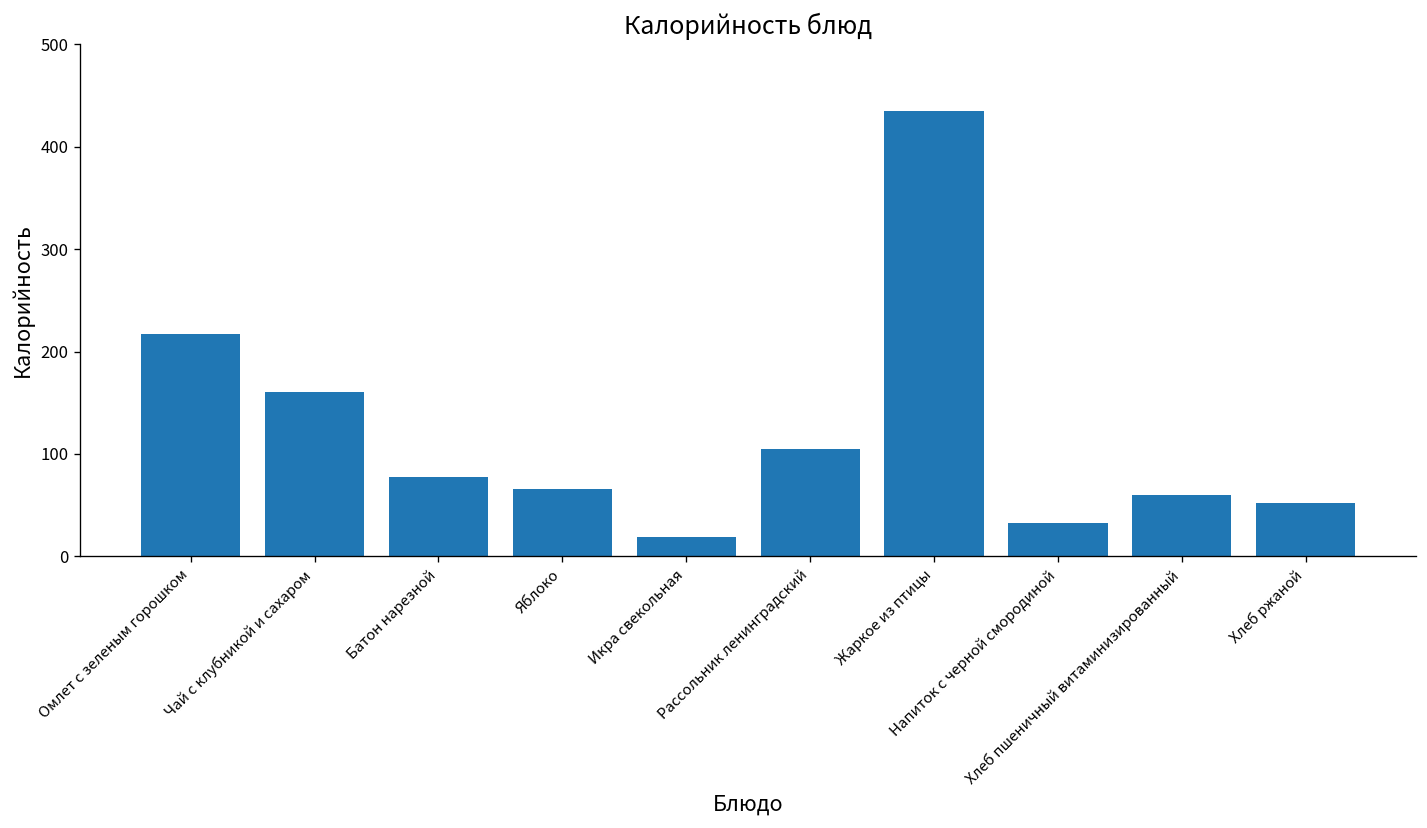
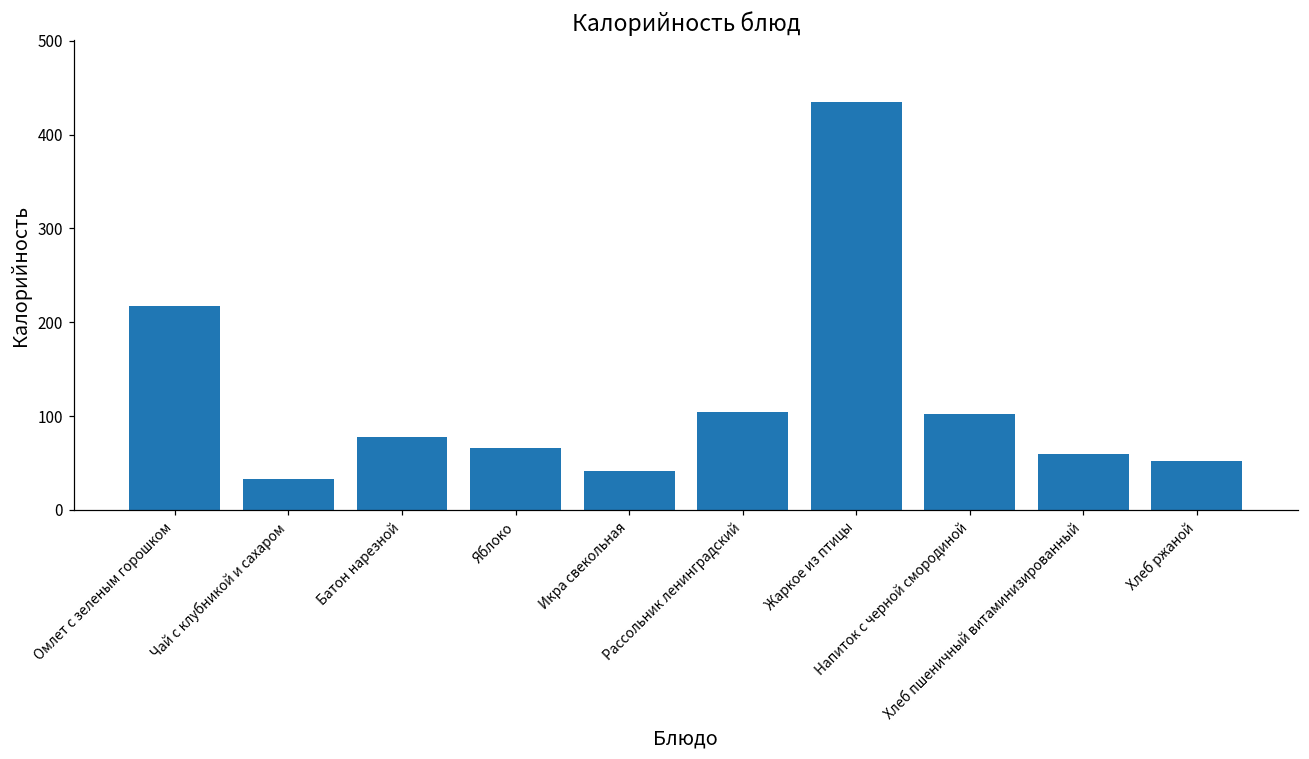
Чай с клубникой и сахаром: 160 -> 30
Икра свекольная: 20 -> 40
Напиток с черной смородиной: 30 -> 100
